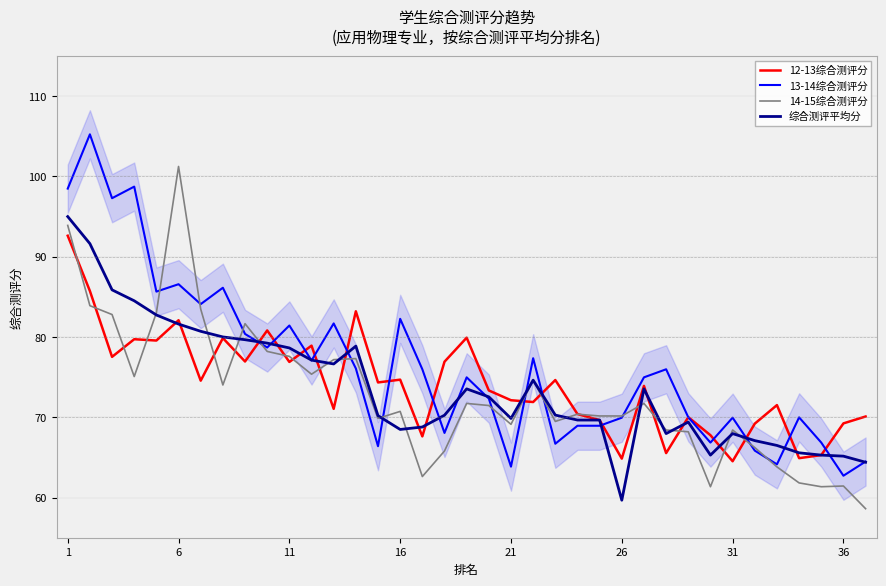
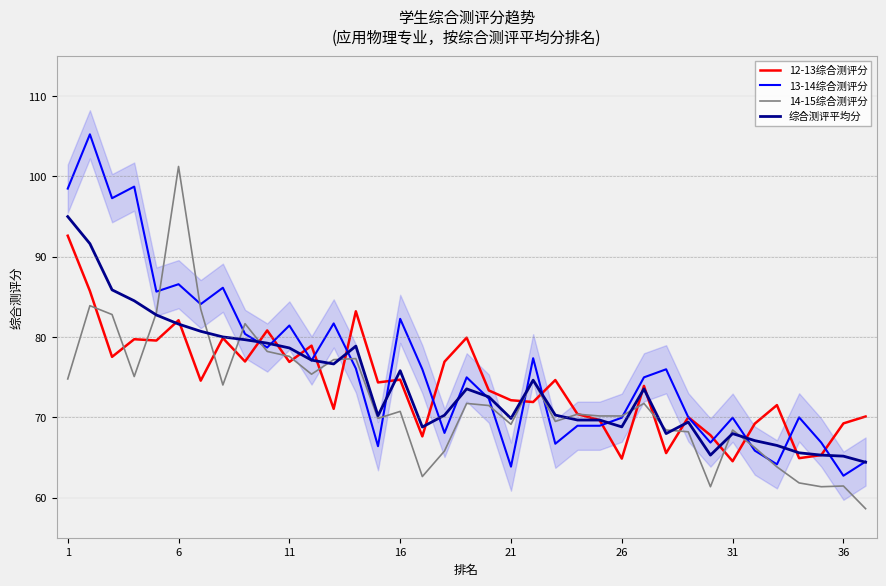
14-15综合测评分, 1: 94 -> 75
综合测评平均分, 16: 68 -> 76
综合测评平均分, 26: 60 -> 69
